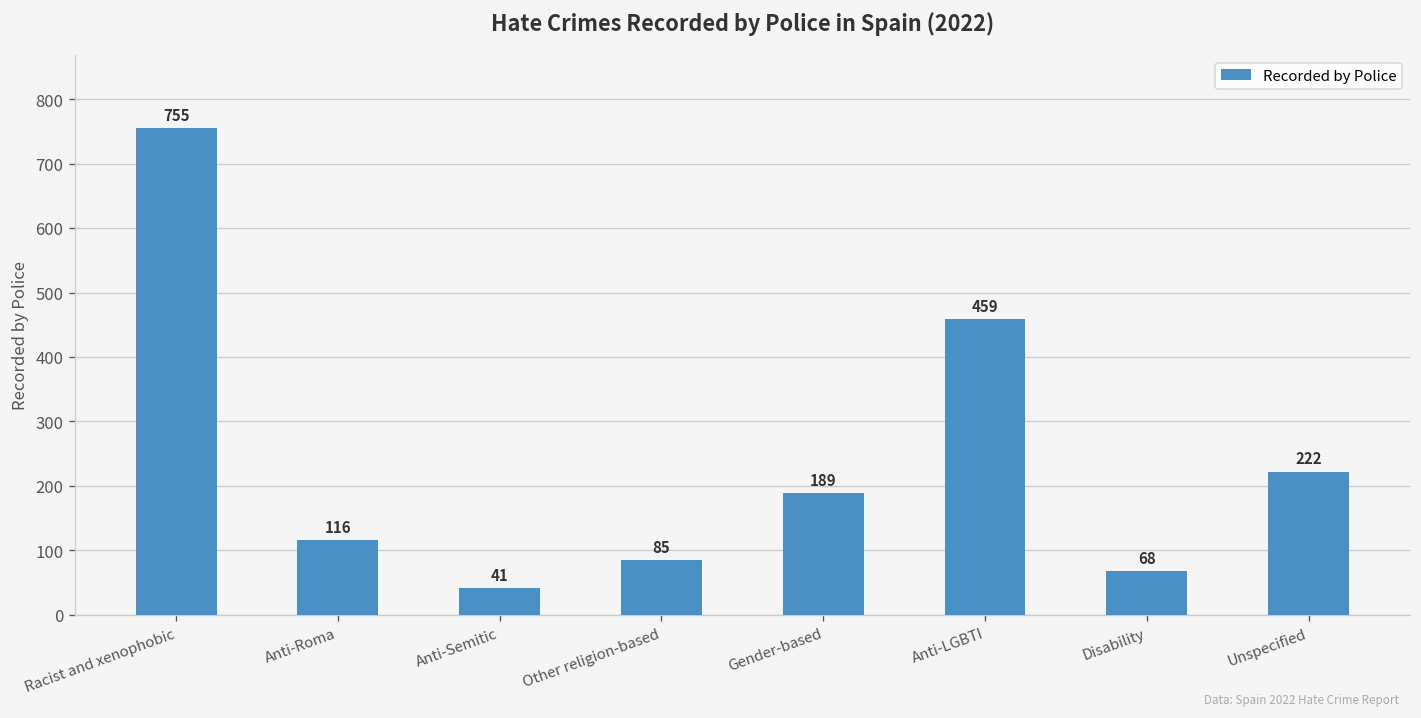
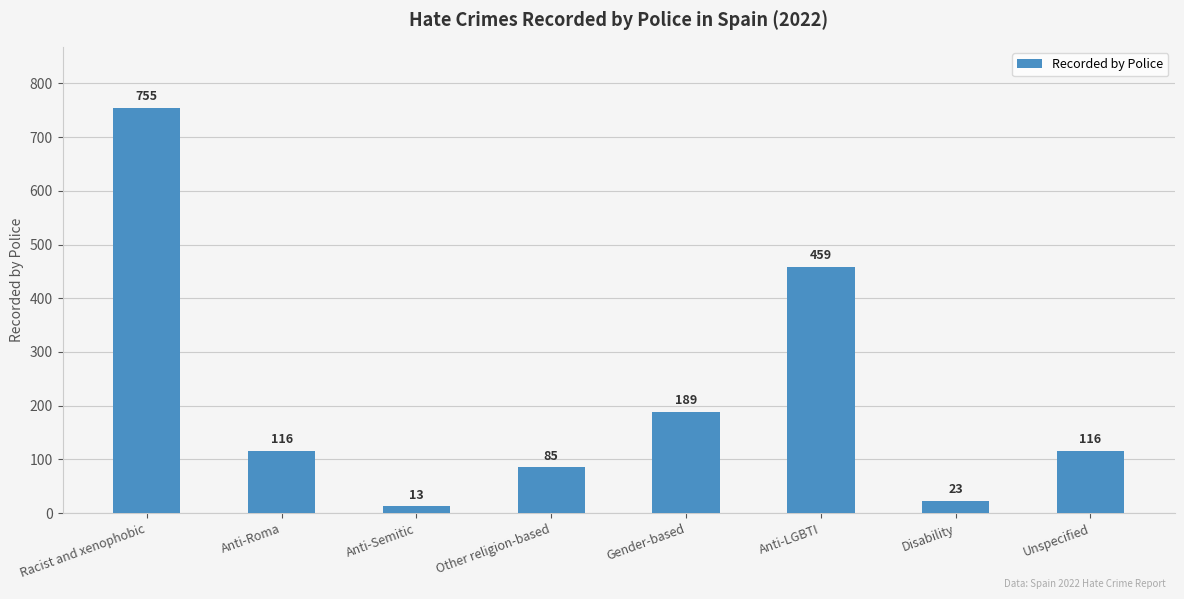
Anti-Semitic: 41 -> 13
Disability: 68 -> 23
Unspecified: 222 -> 116
